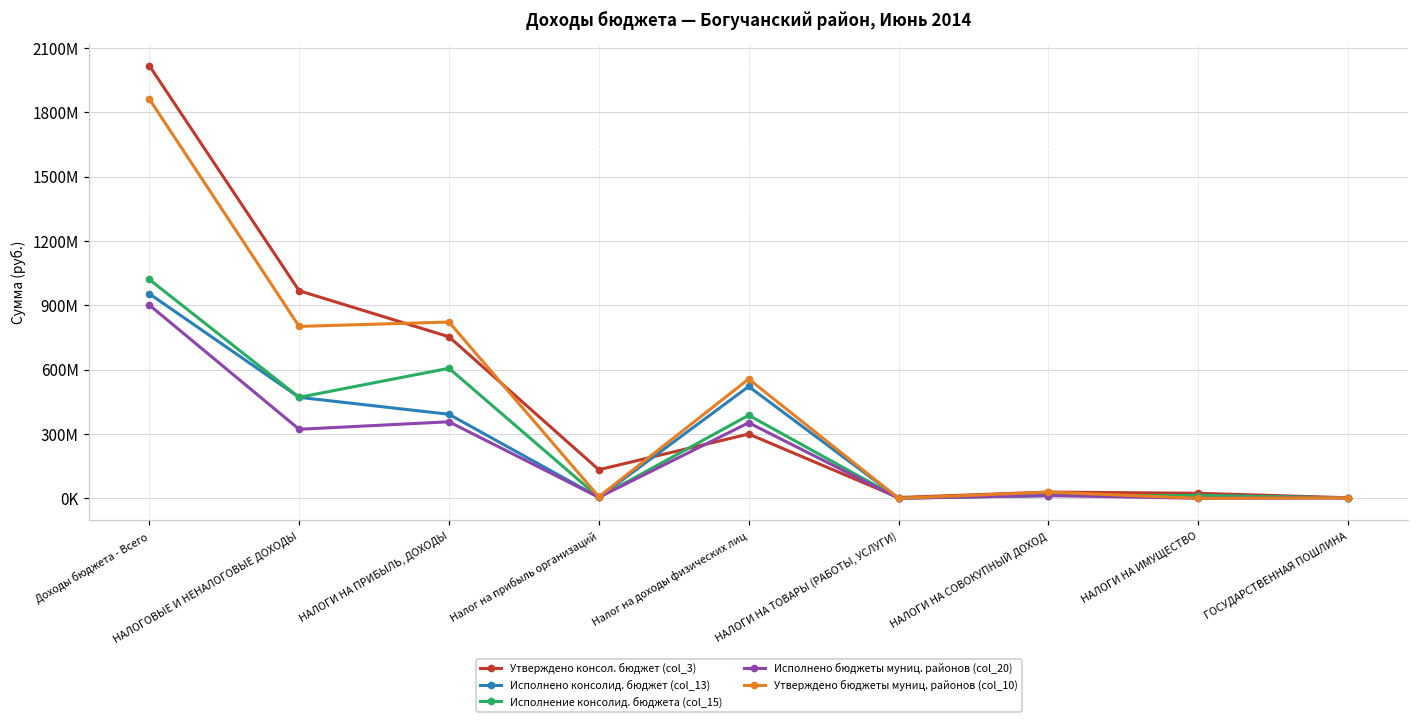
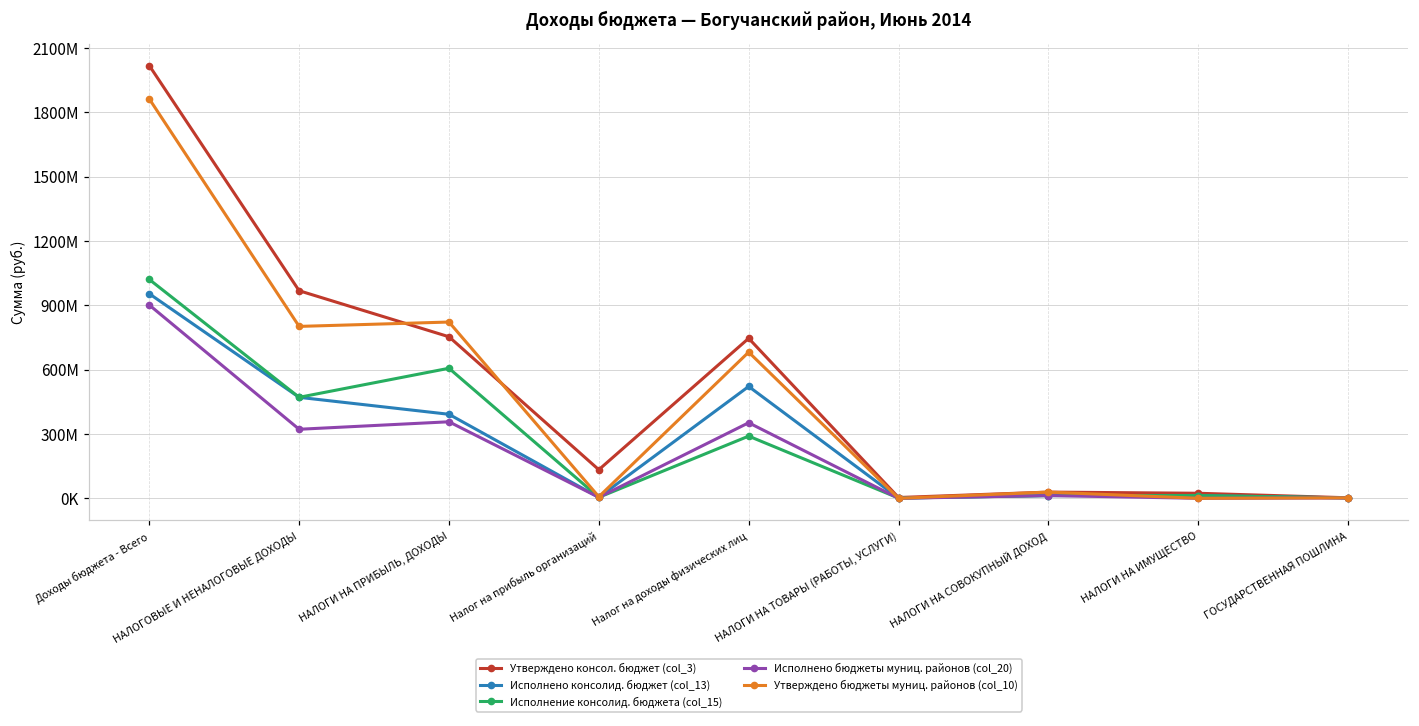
Утверждено консол. бюджет (col_3), Налог на доходы физических лиц: 300000000 -> 750000000
Исполнение консолид. бюджета (col_15), Налог на доходы физических лиц: 390000000 -> 290000000
Утверждено бюджеты муниц. районов (col_10), Налог на доходы физических лиц: 560000000 -> 680000000
